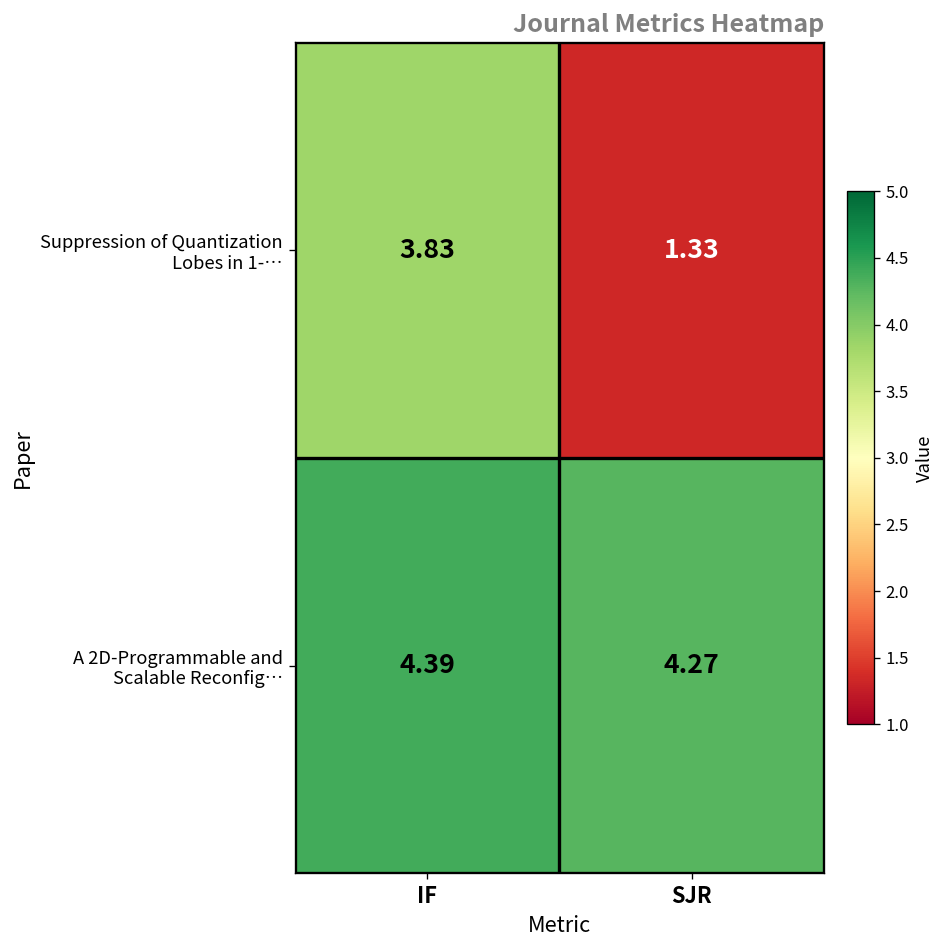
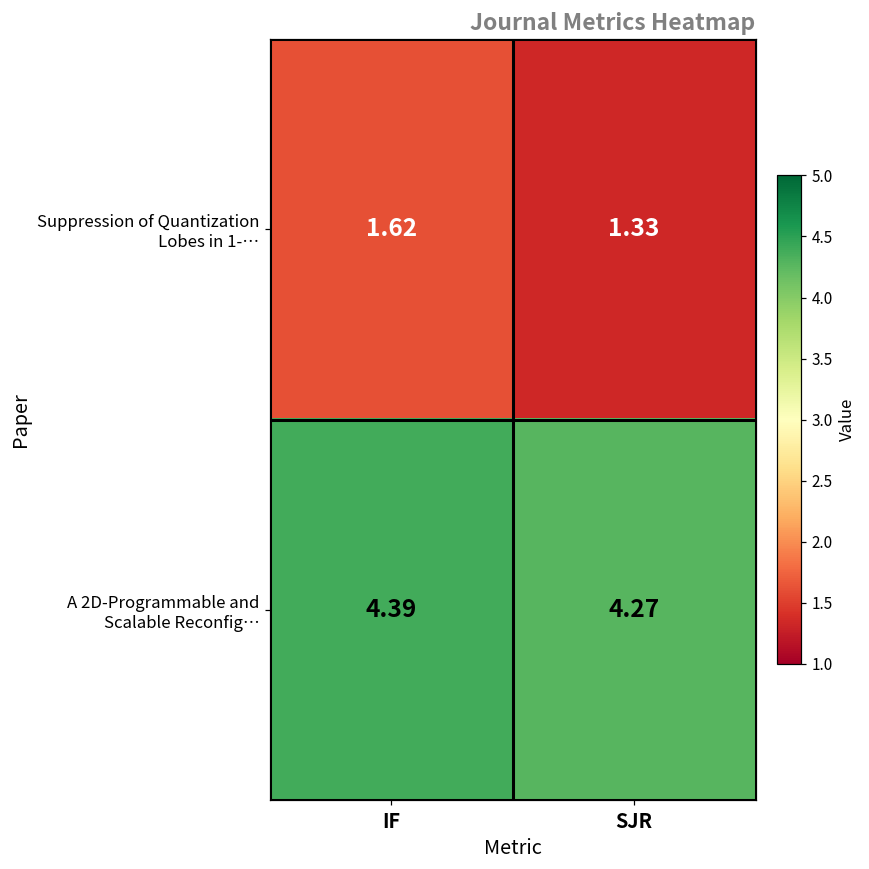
Suppression of Quantization Lobes in 1-…, IF: 3.83 -> 1.62
